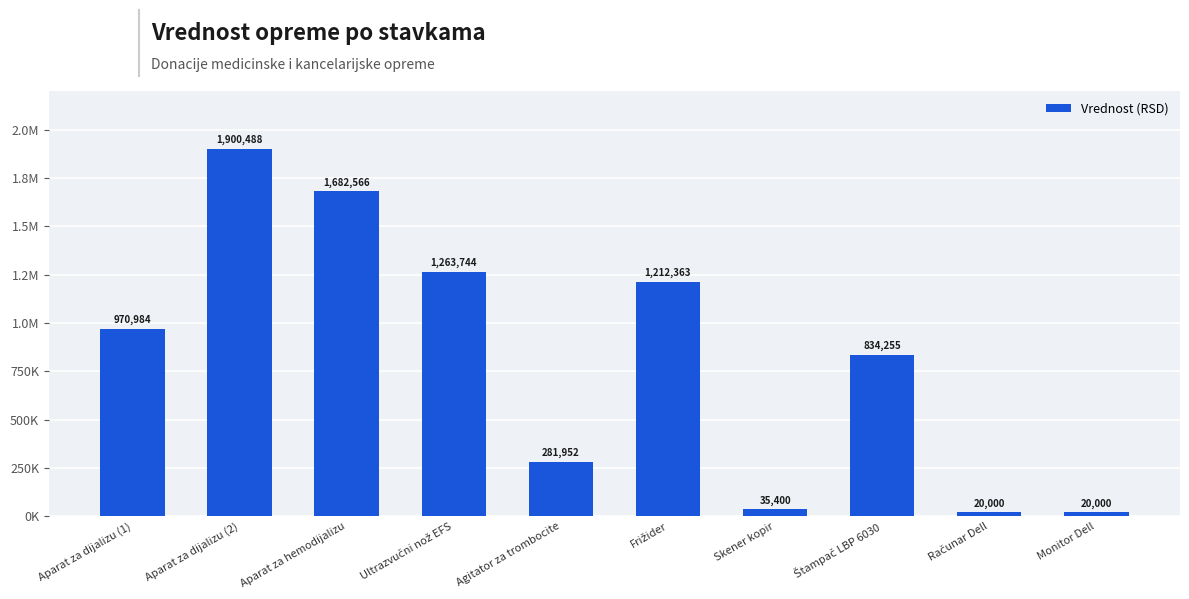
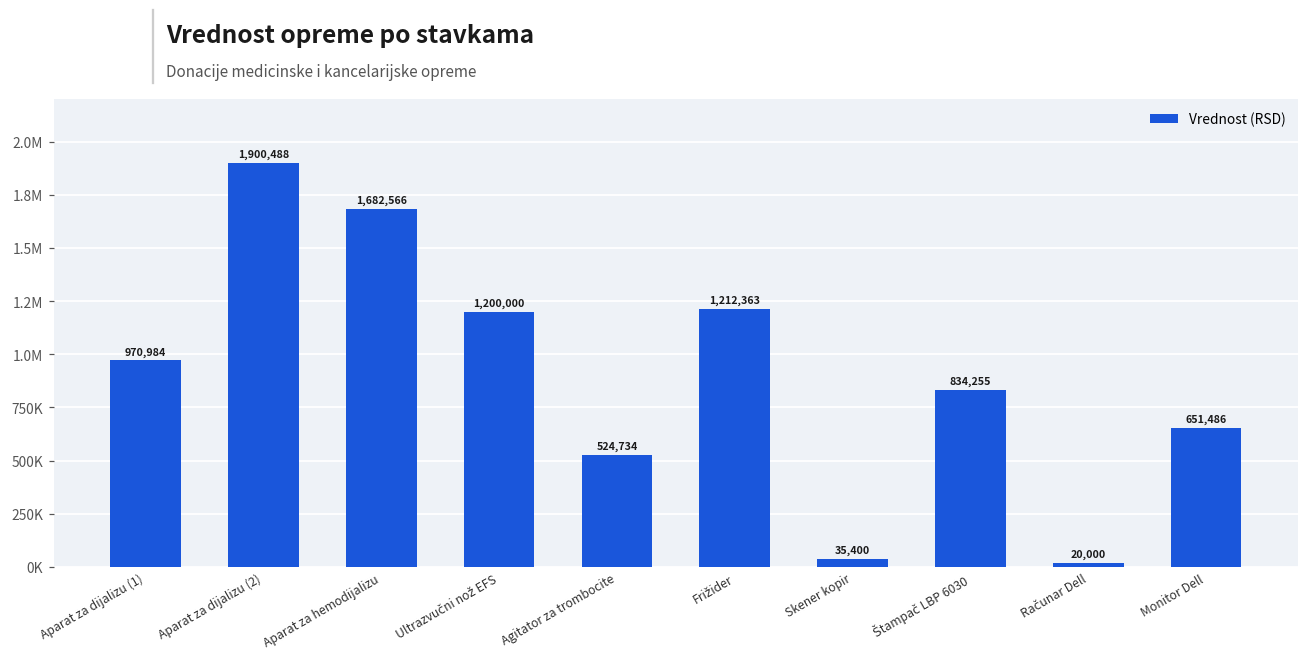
Ultrazvučni nož EFS: 1,263,744 -> 1,200,000
Agitator za trombocite: 281,952 -> 524,734
Monitor Dell: 20,000 -> 651,486
